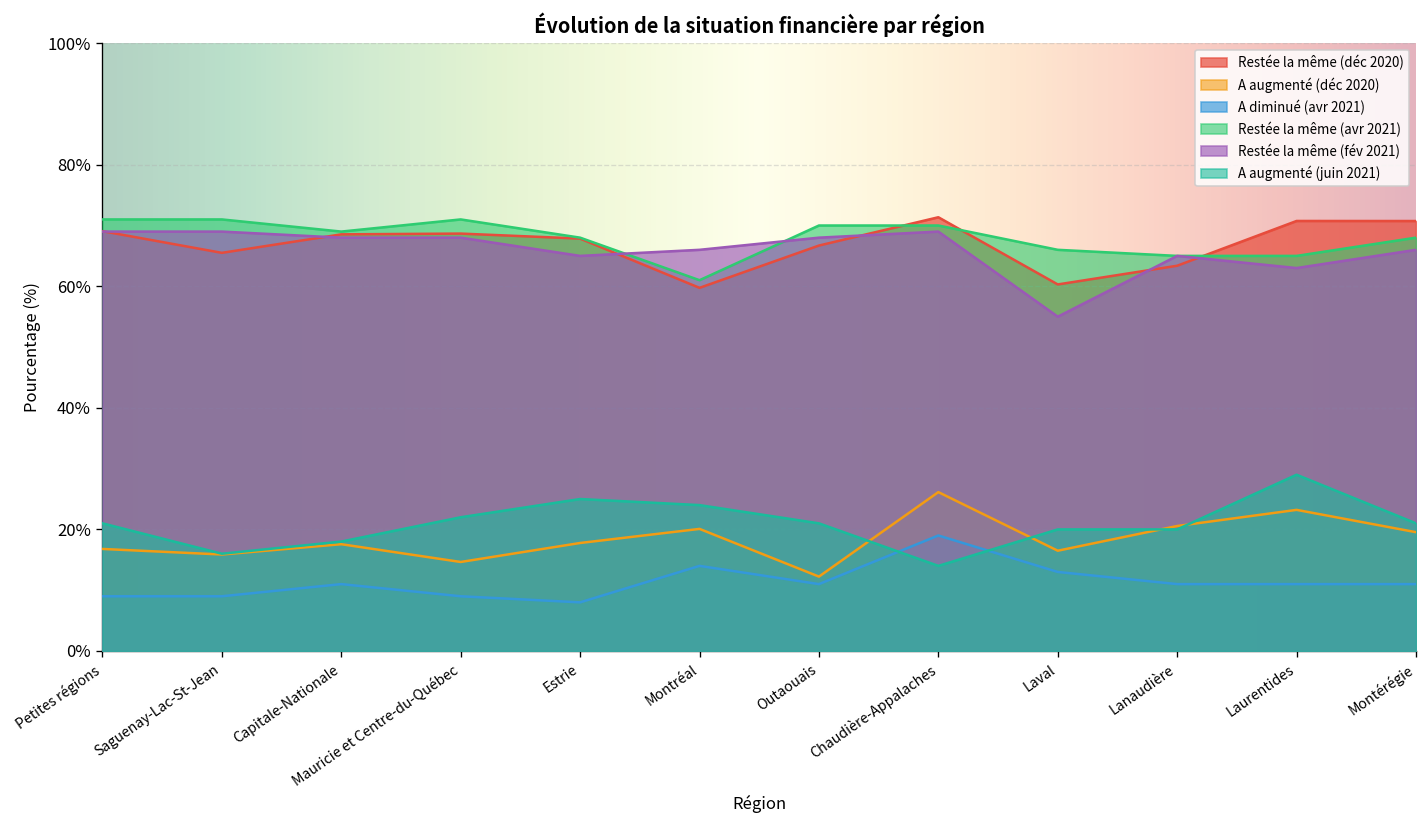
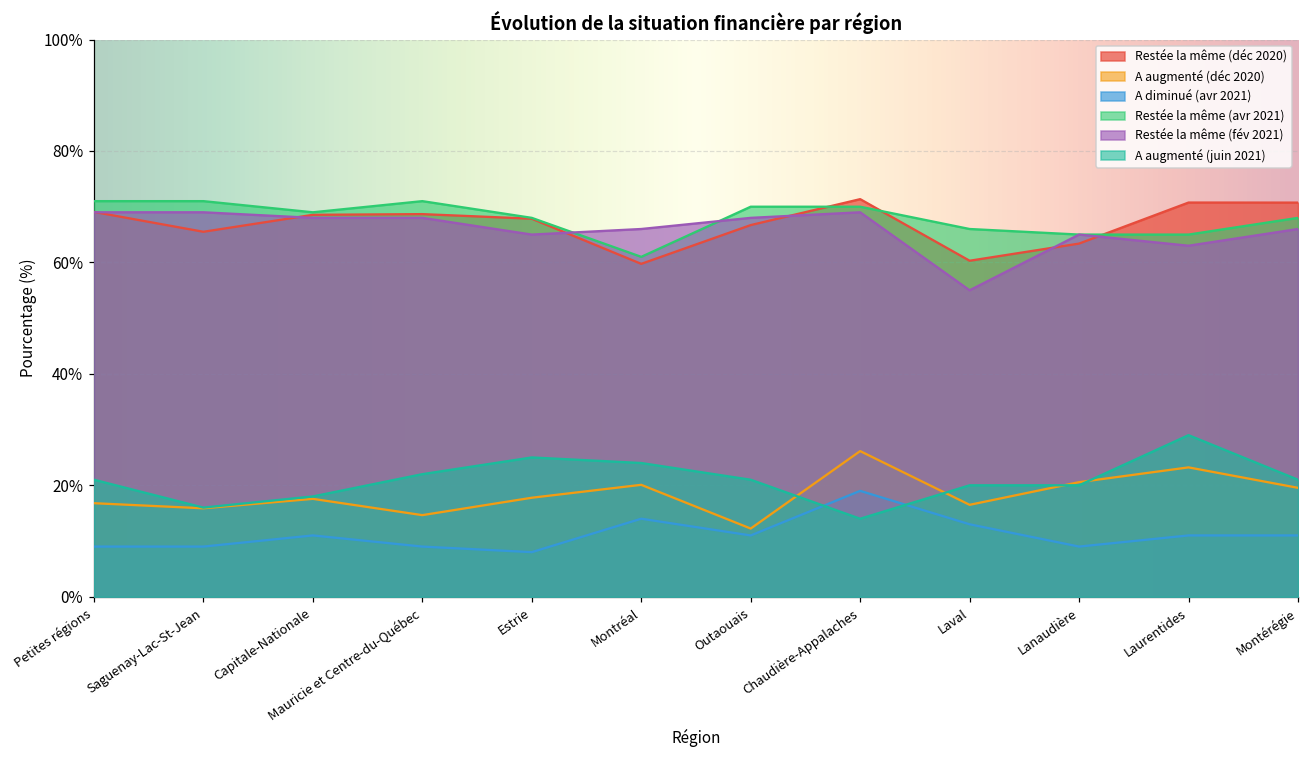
A diminué (avr 2021), Lanaudière: 11% -> 9%
